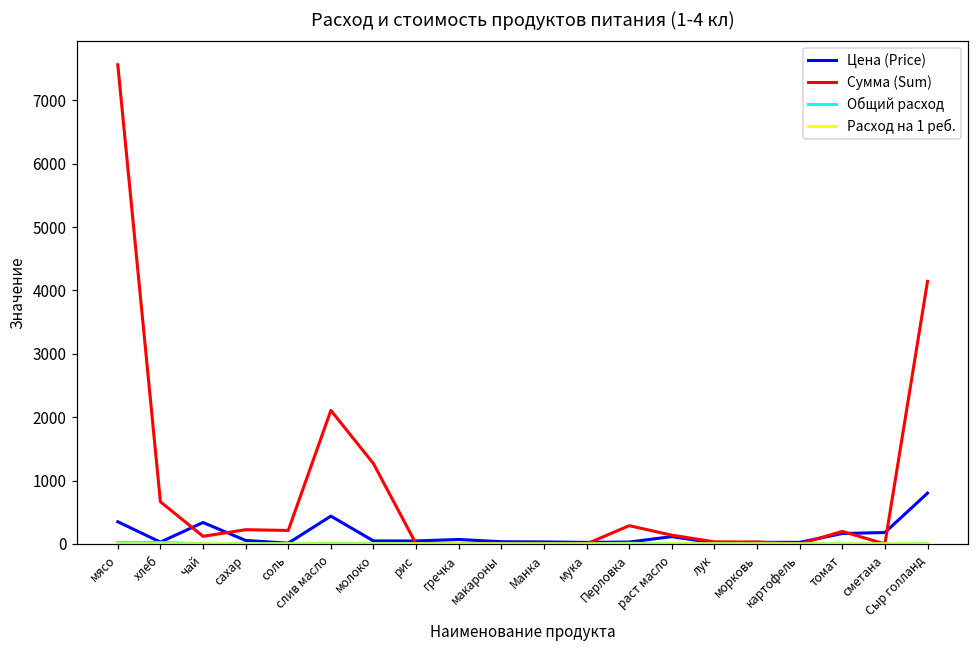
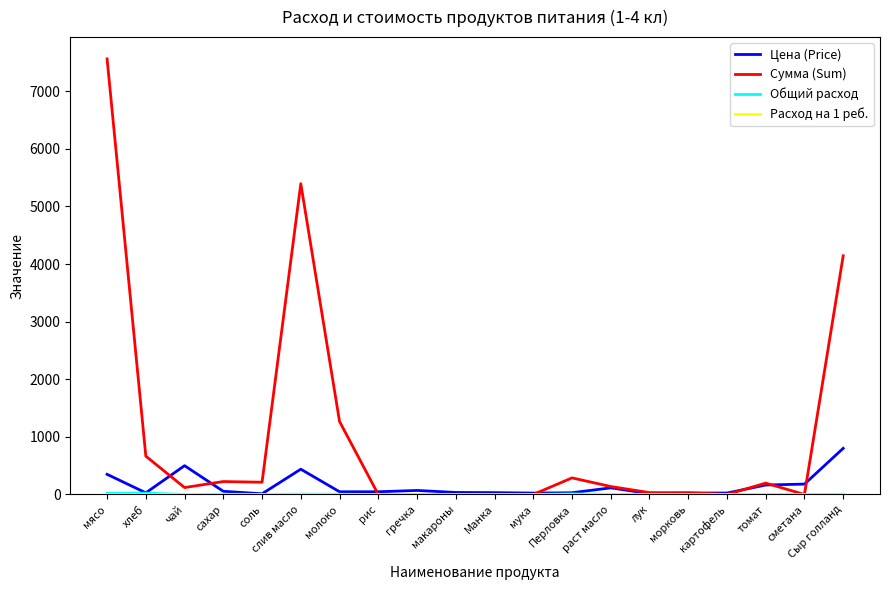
Цена (Price), чай: 300 -> 500
Сумма (Sum), слив масло: 2100 -> 5400
